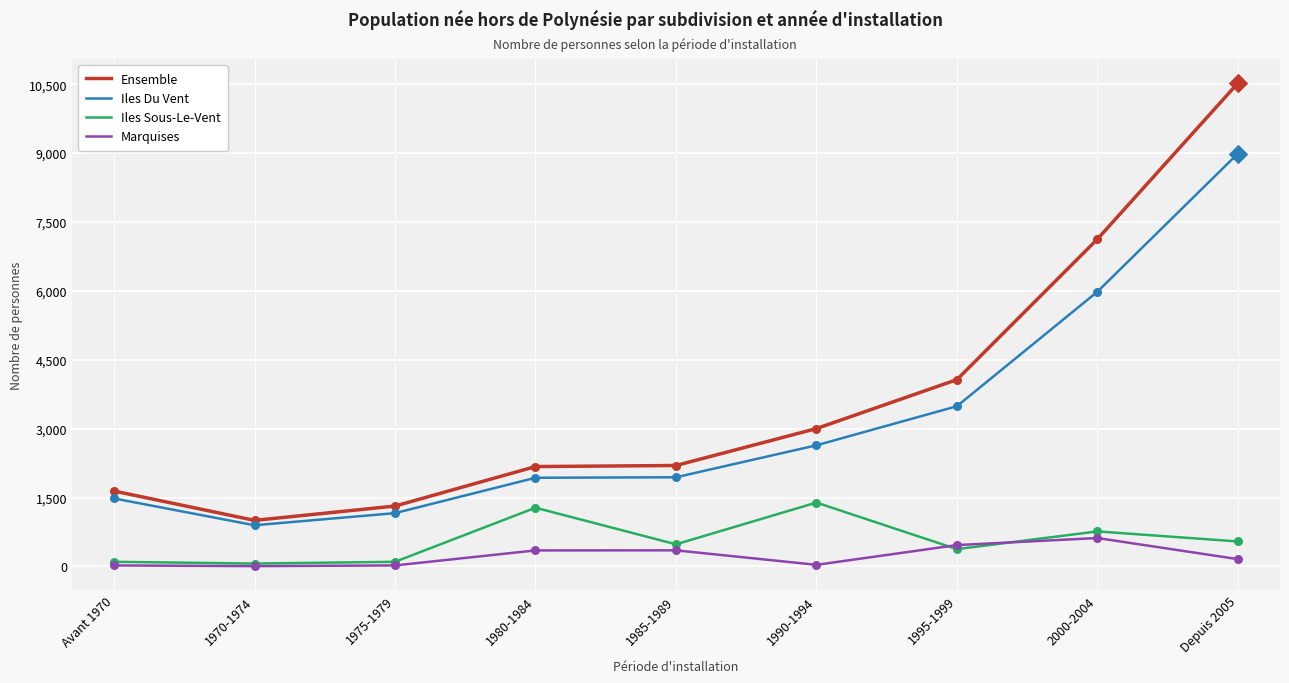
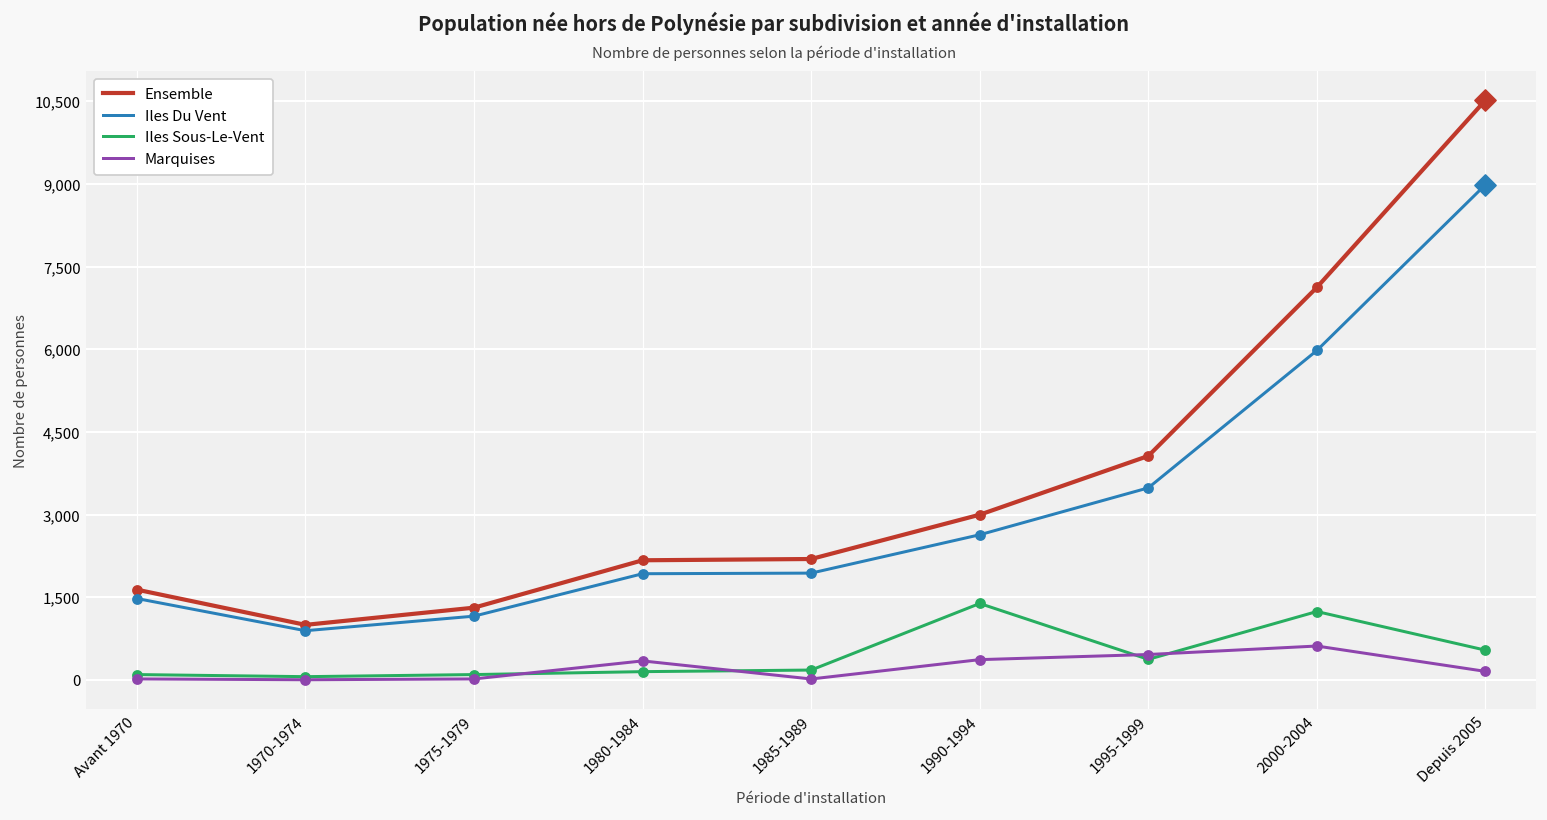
Iles Sous-Le-Vent, 1980-1984: 1,300 -> 200
Iles Sous-Le-Vent, 1985-1989: 500 -> 200
Marquises, 1985-1989: 400 -> 0
Marquises, 1990-1994: 0 -> 400
Iles Sous-Le-Vent, 2000-2004: 800 -> 1,200
